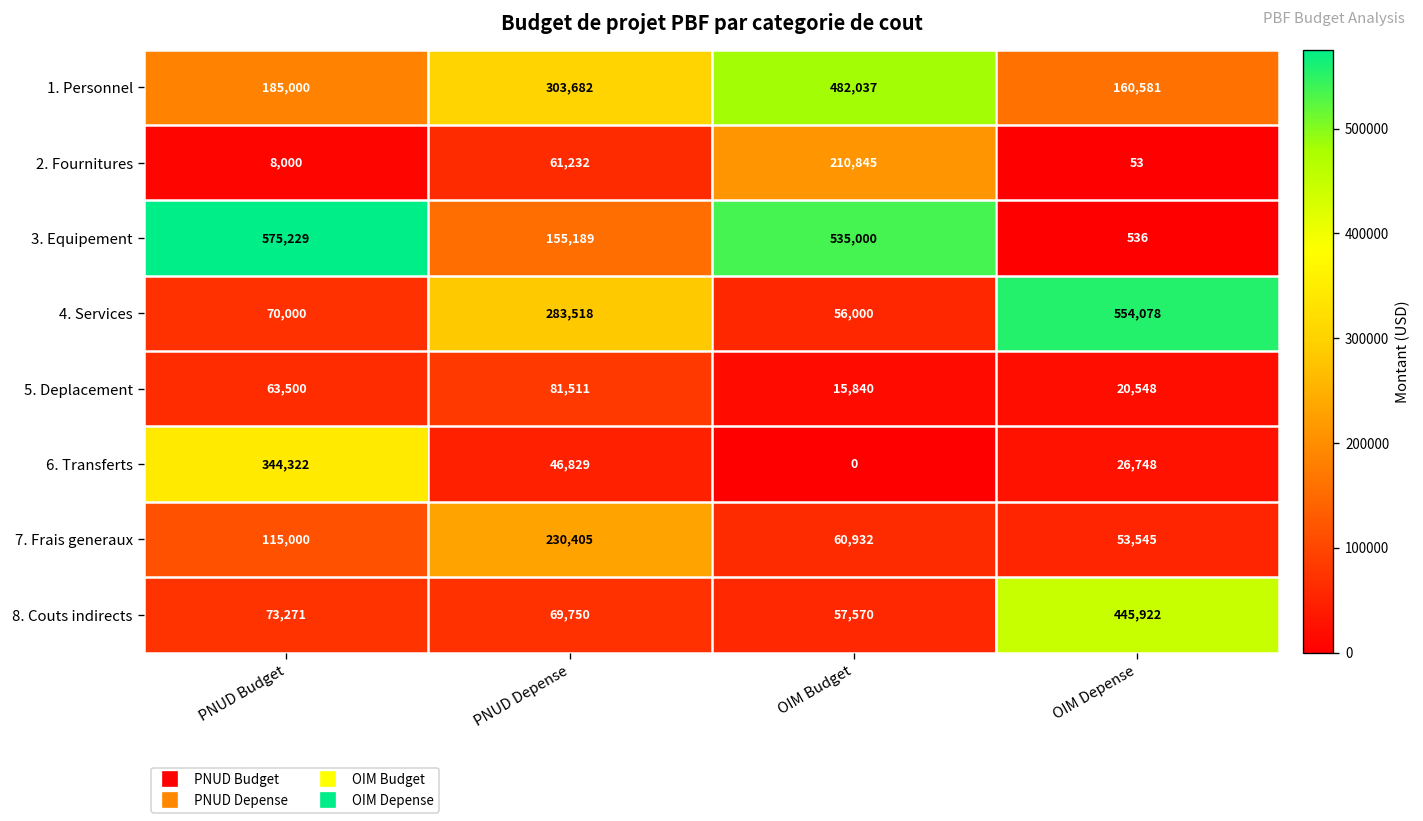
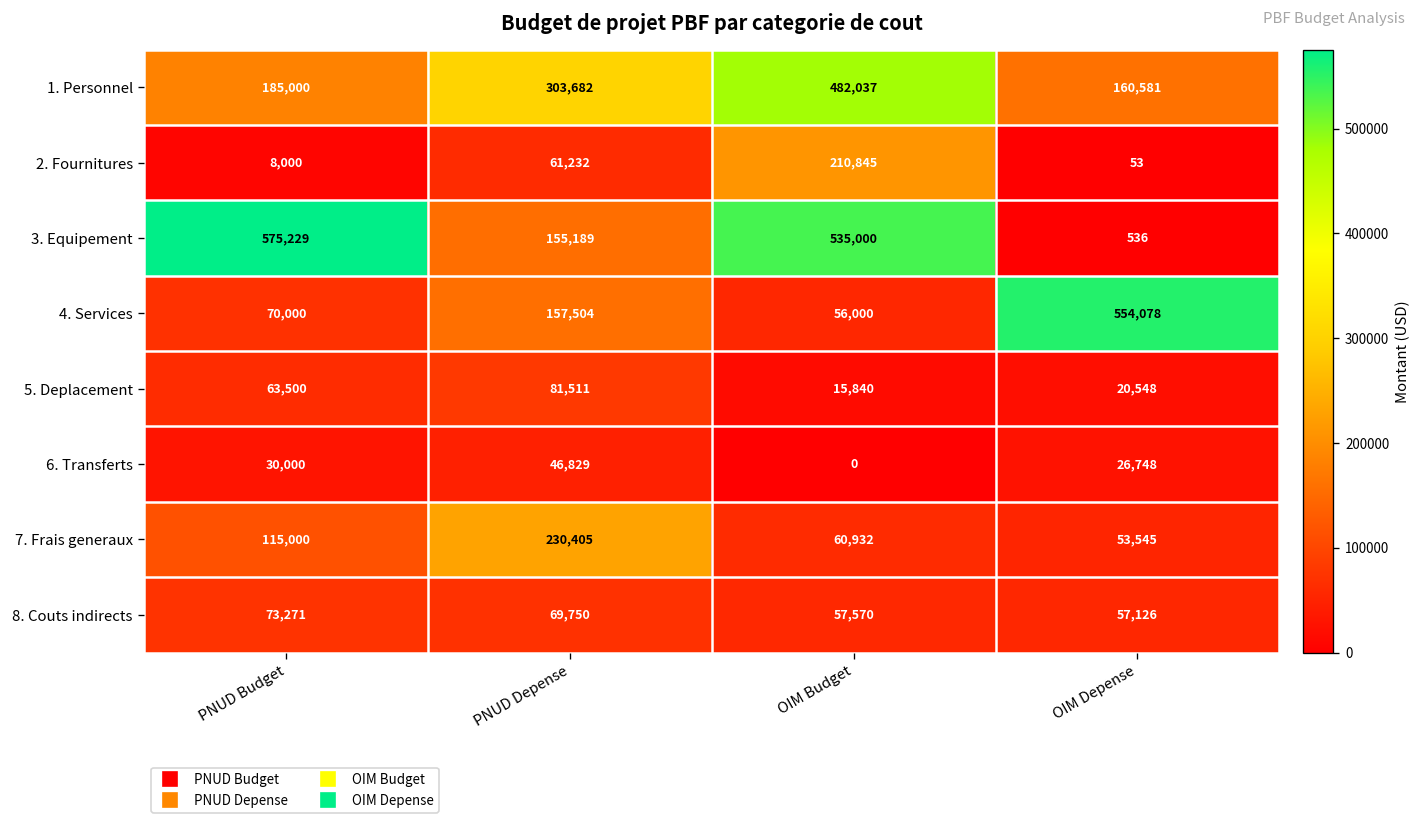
4. Services, PNUD Depense: 283,518 -> 157,504
6. Transferts, PNUD Budget: 344,322 -> 30,000
8. Couts indirects, OIM Depense: 445,922 -> 57,126
